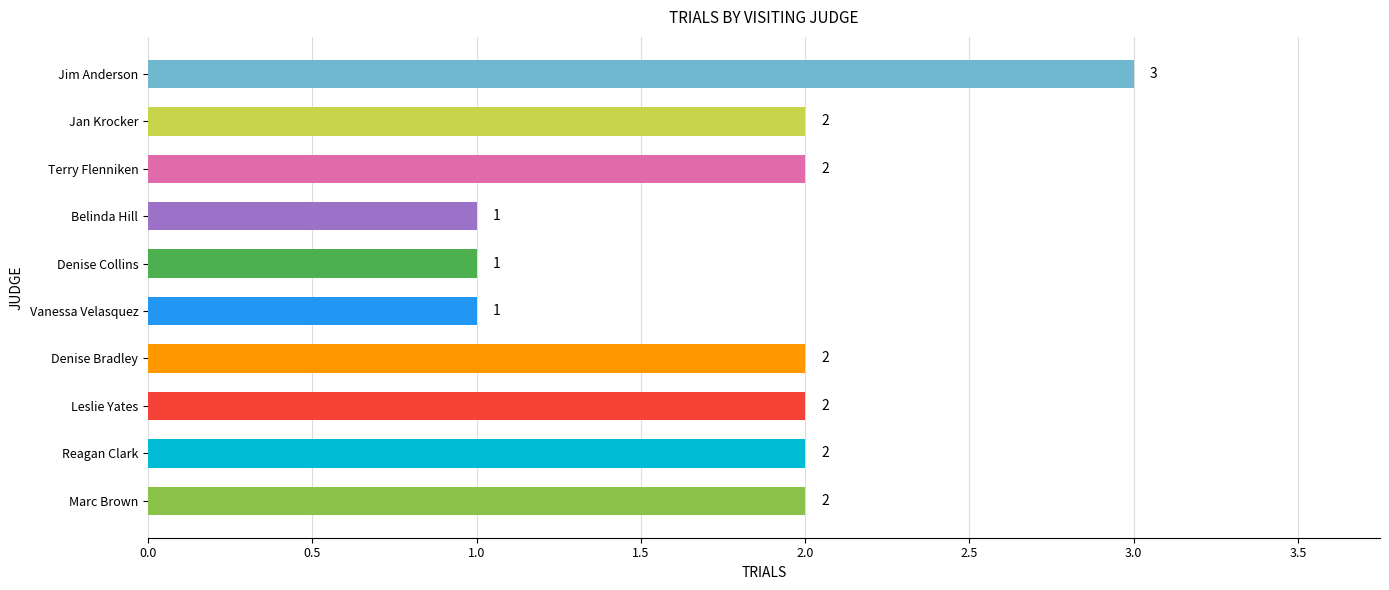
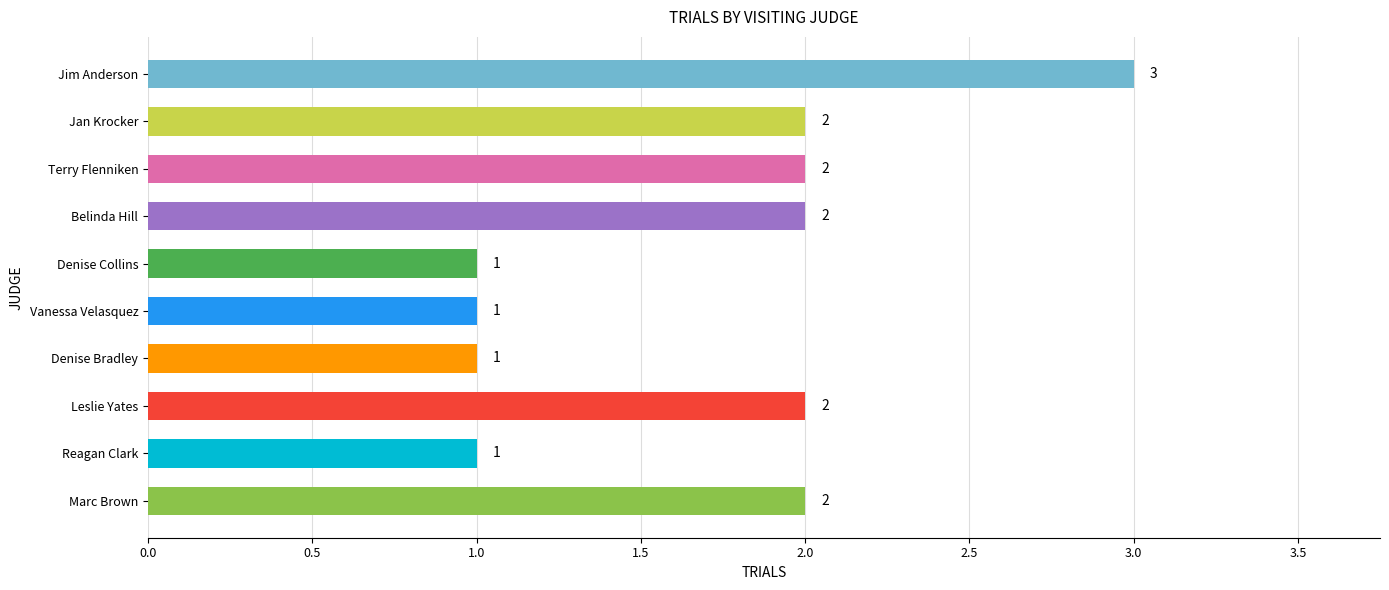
Belinda Hill: 1 -> 2
Denise Bradley: 2 -> 1
Reagan Clark: 2 -> 1
